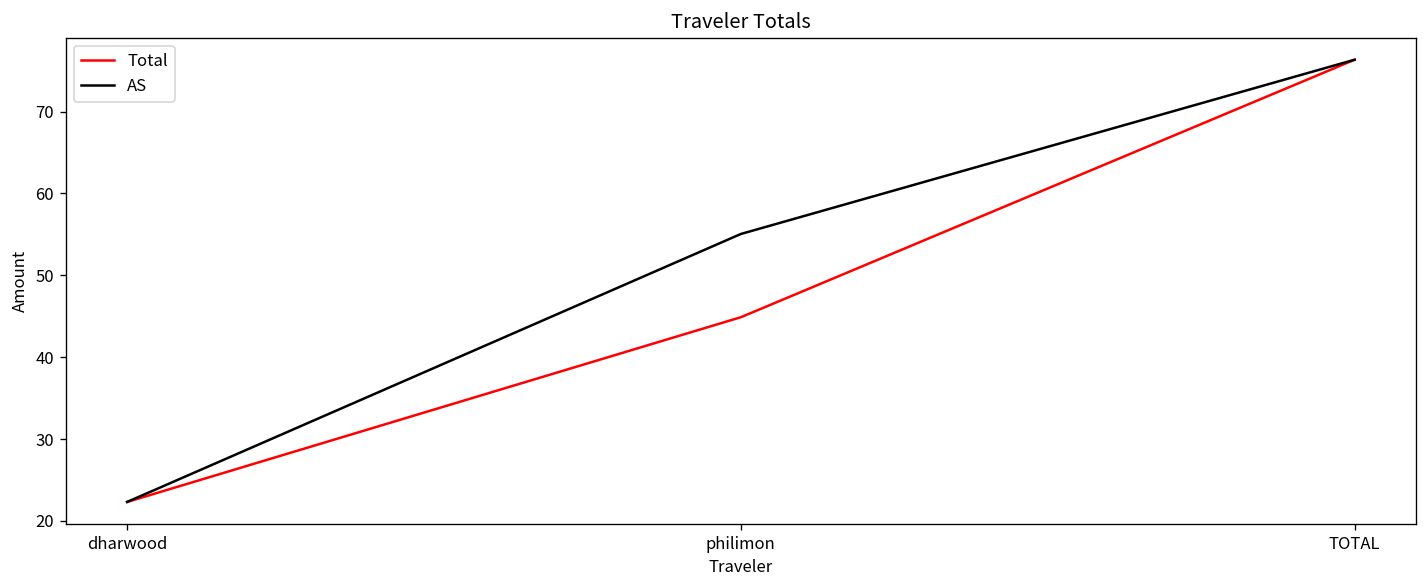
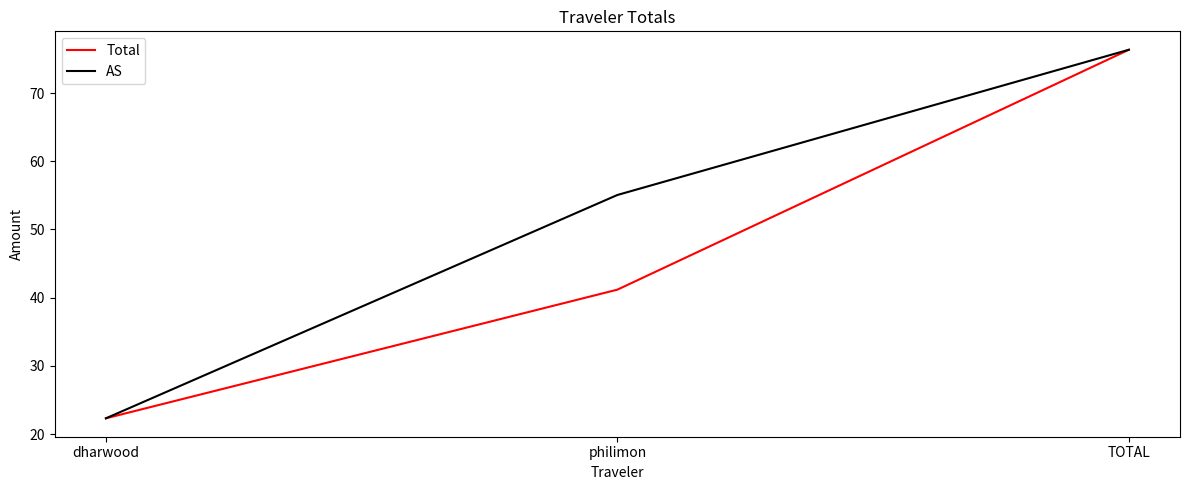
Total, philimon: 45 -> 41
